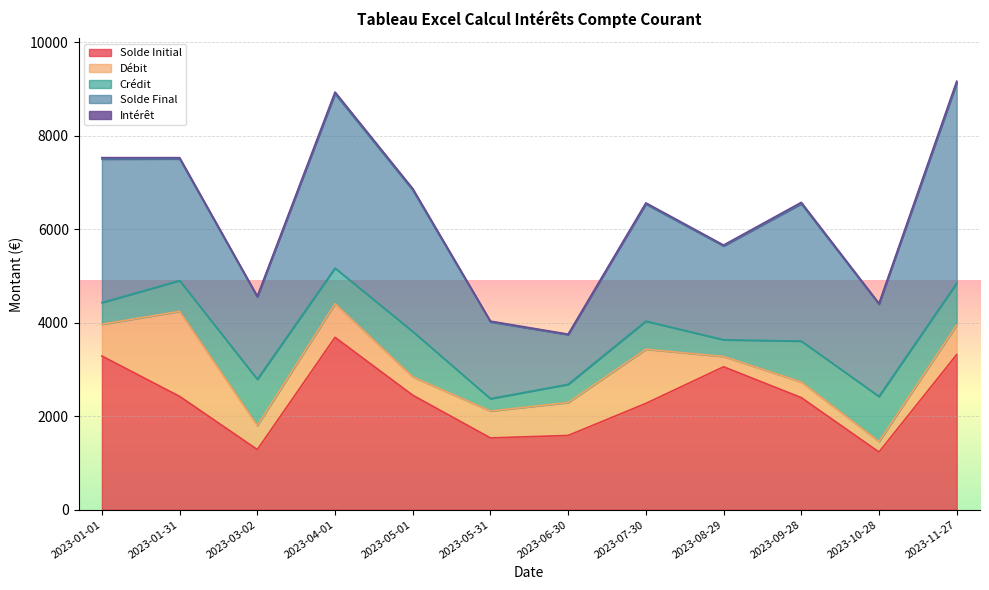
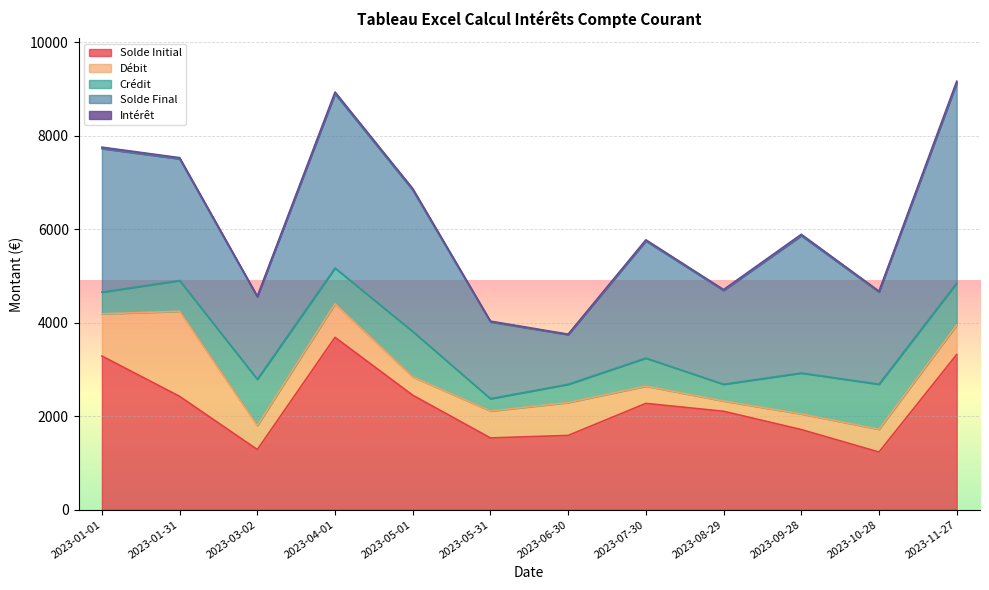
Débit, 2023-01-01: 700 -> 900
Débit, 2023-07-30: 1200 -> 400
Solde Initial, 2023-08-29: 3100 -> 2100
Solde Initial, 2023-09-28: 2400 -> 1700
Débit, 2023-10-28: 200 -> 500
